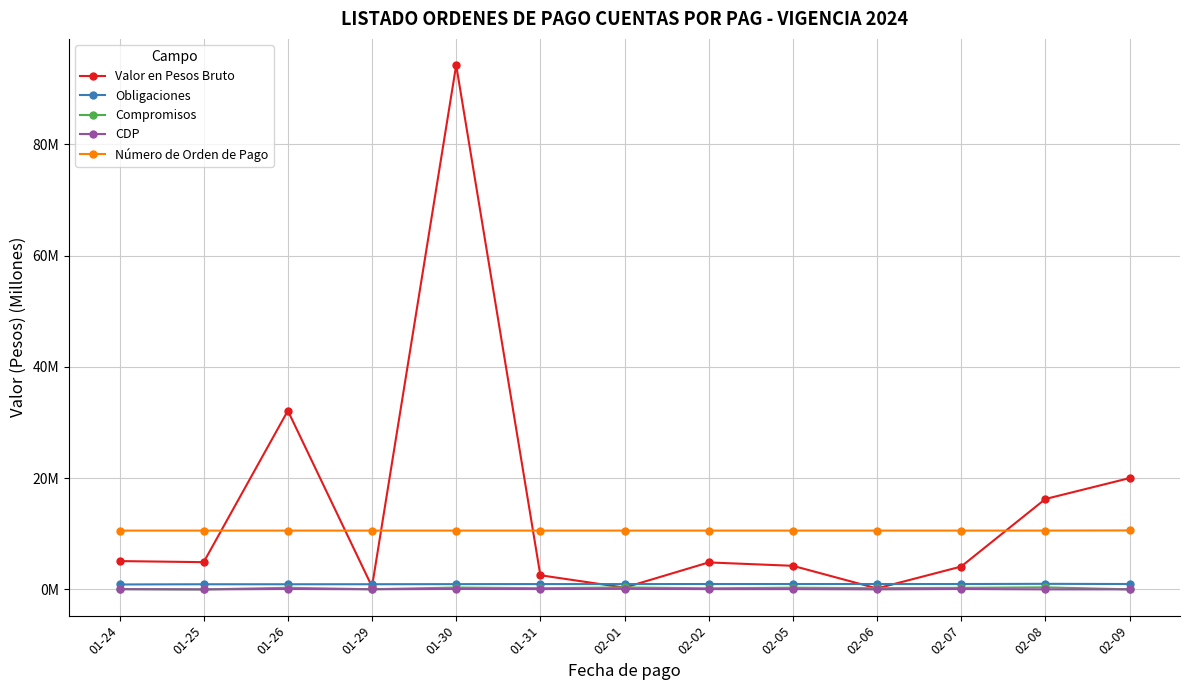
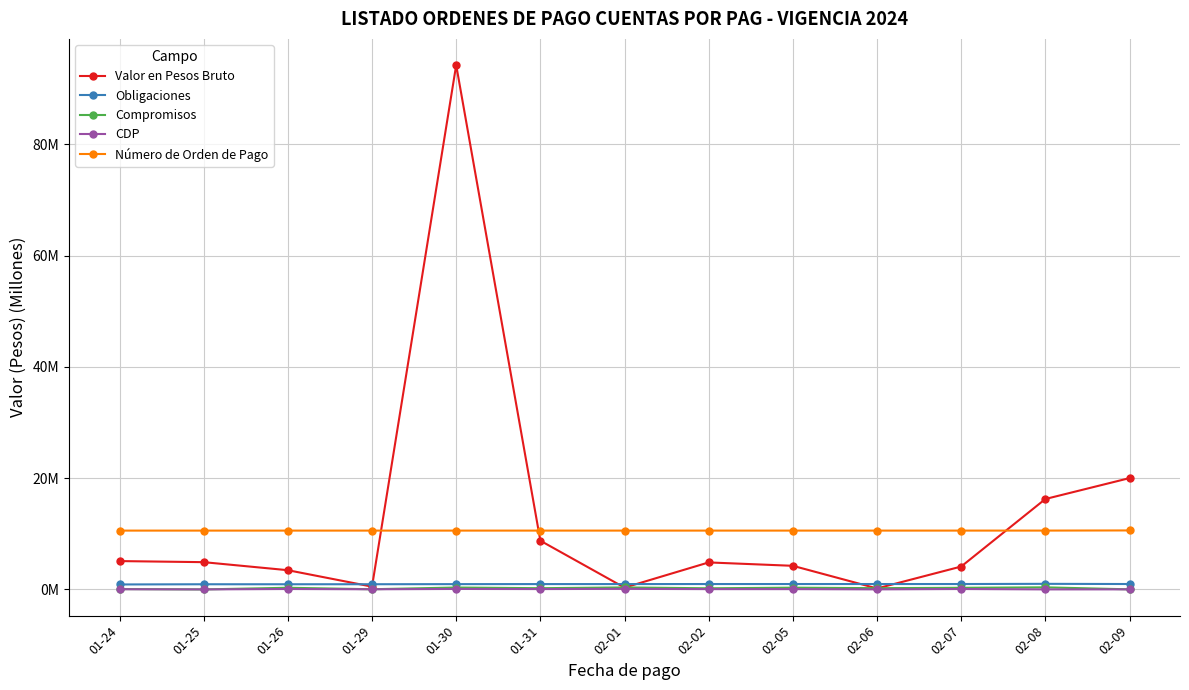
Valor en Pesos Bruto, 01-26: 32000000 -> 3000000
Valor en Pesos Bruto, 01-31: 3000000 -> 9000000
